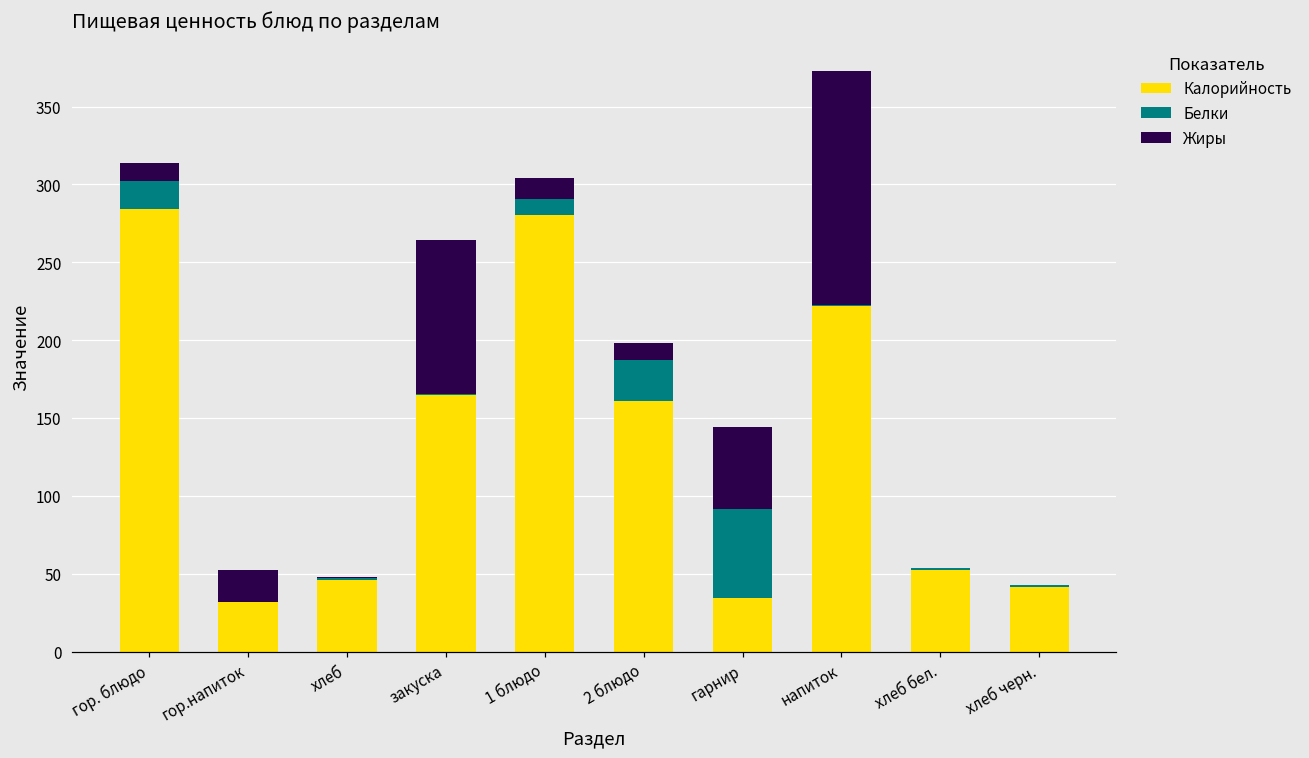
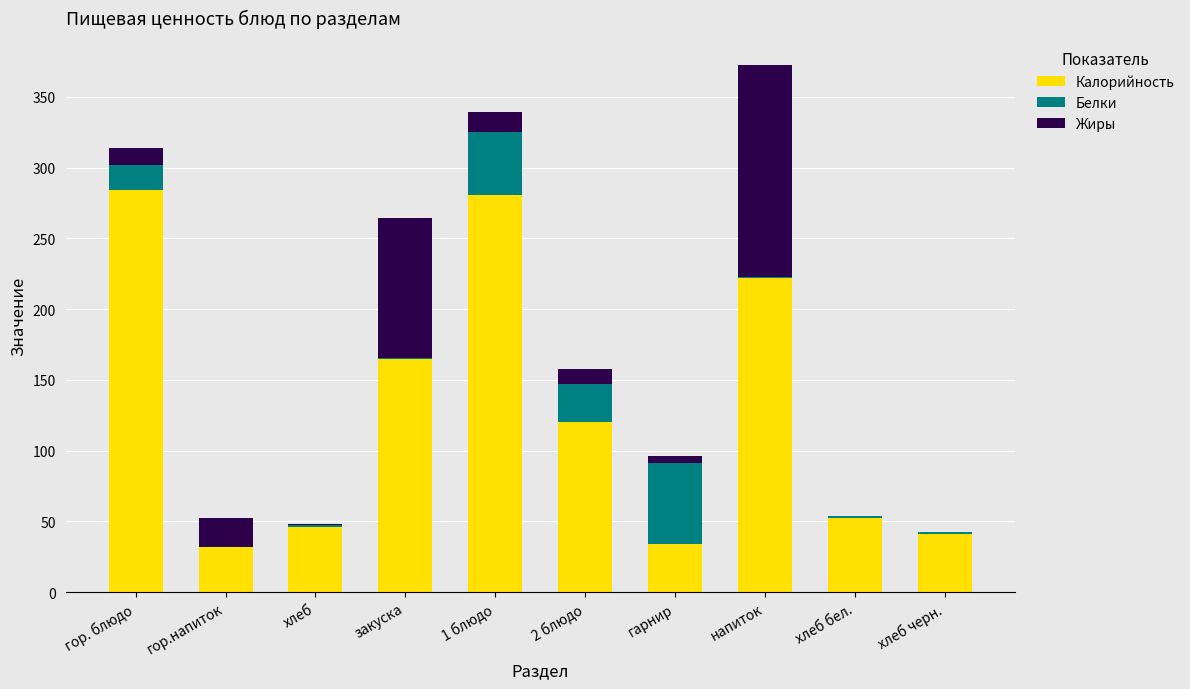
Белки, 1 блюдо: 10 -> 45
Калорийность, 2 блюдо: 161 -> 120
Жиры, гарнир: 53 -> 5
